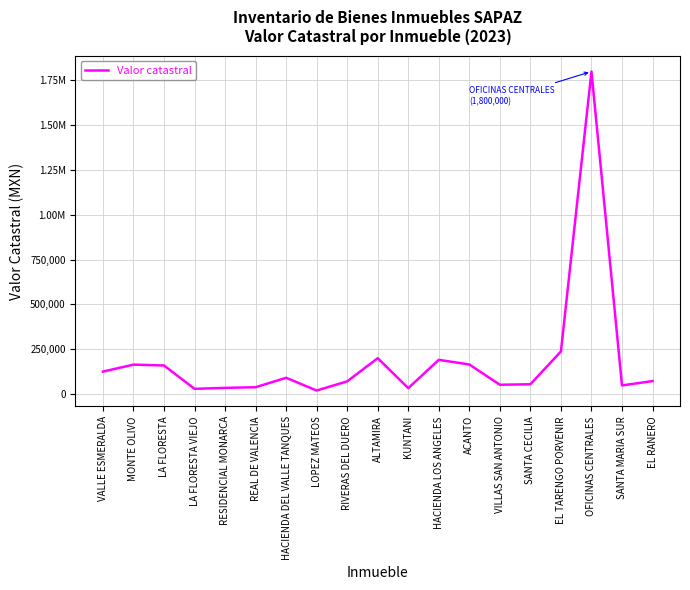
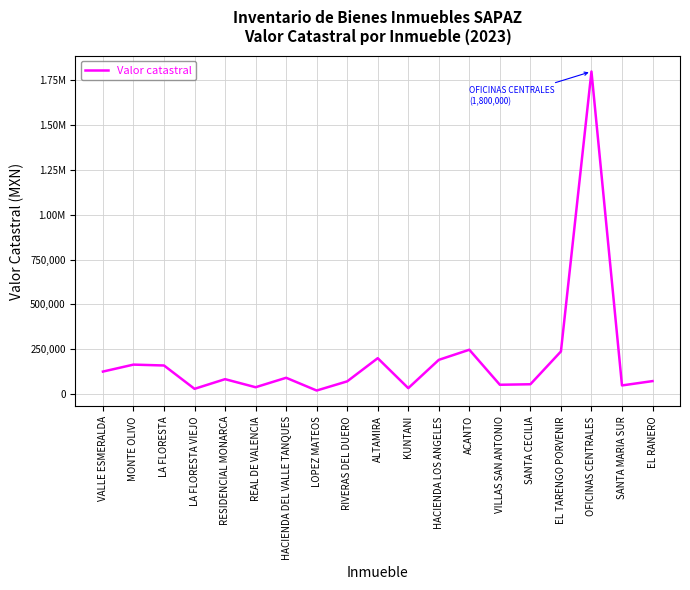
RESIDENCIAL MONARCA: 30,000 -> 80,000
ACANTO: 170,000 -> 250,000
